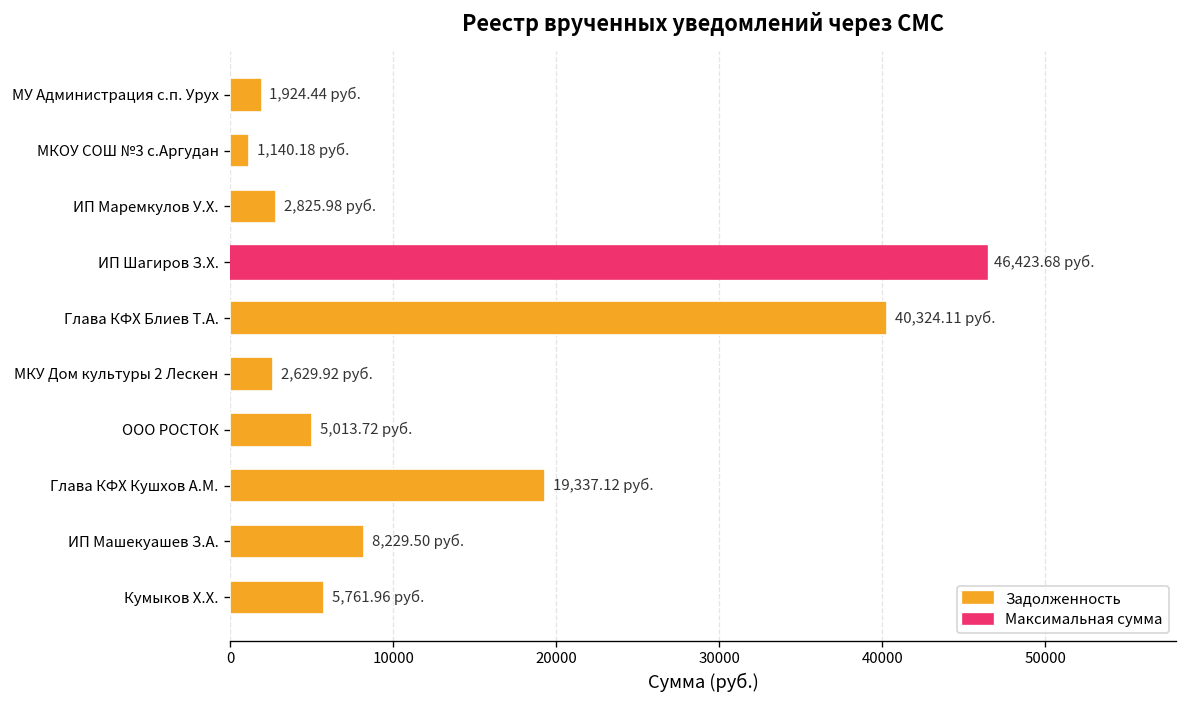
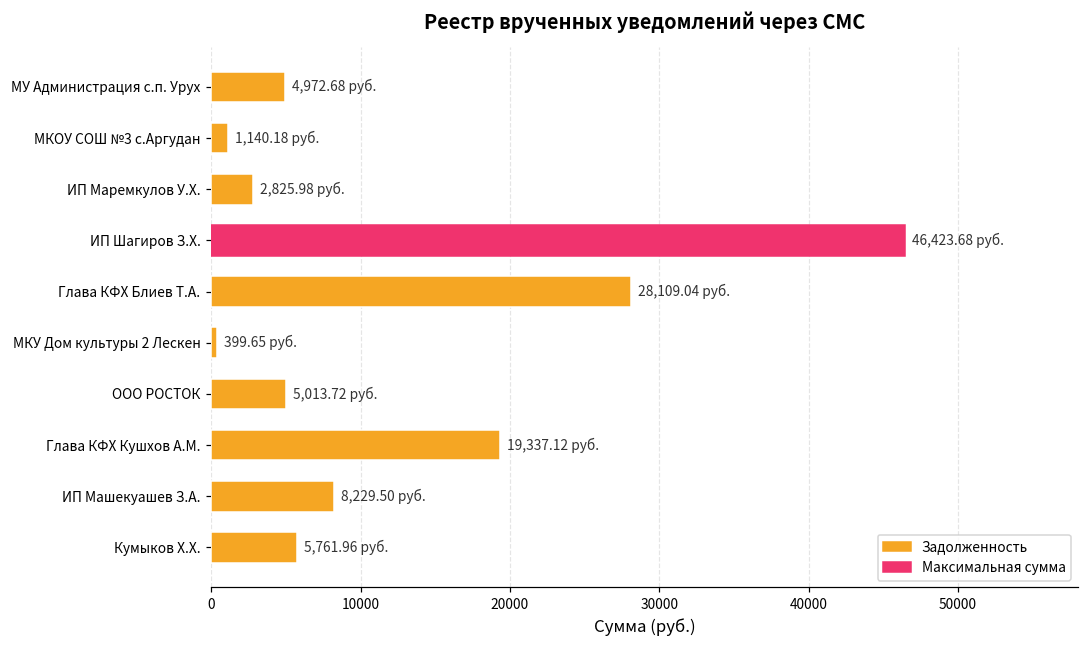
МУ Администрация с.п. Урух: 1,924.44 -> 4,972.68
Глава КФХ Блиев Т.А.: 40,324.11 -> 28,109.04
МКУ Дом культуры 2 Лескен: 2,629.92 -> 399.65
